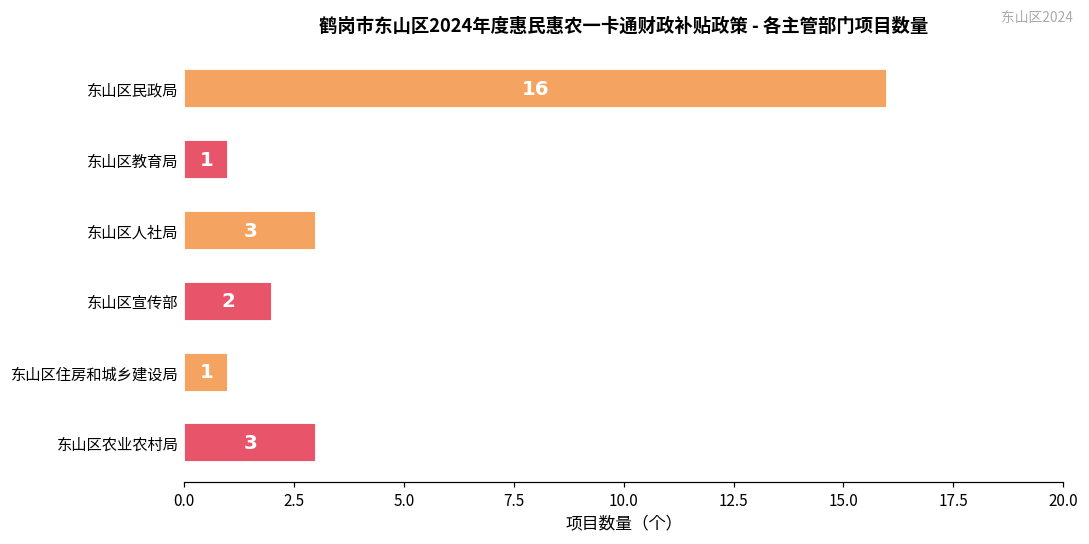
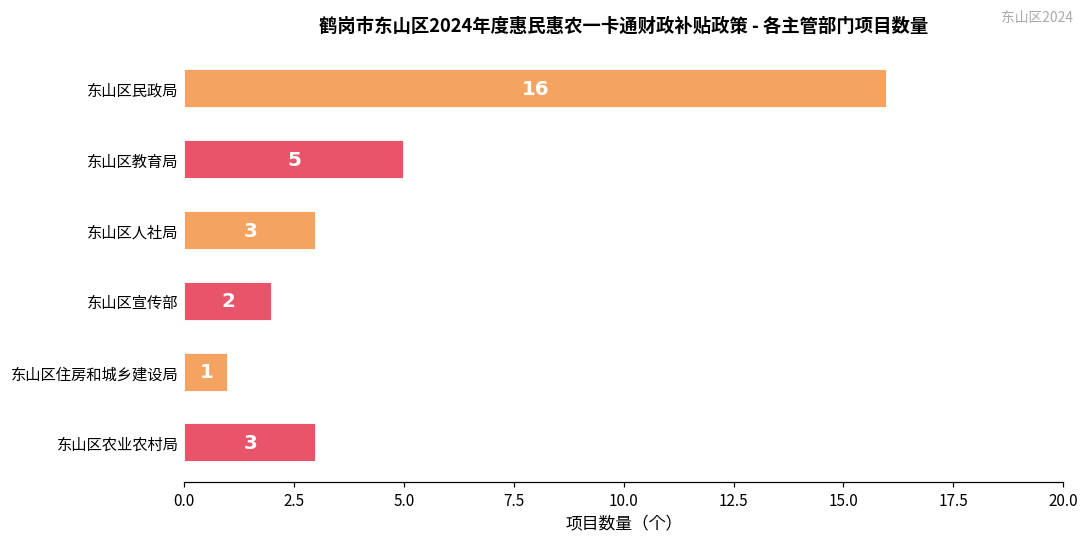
东山区教育局: 1 -> 5
